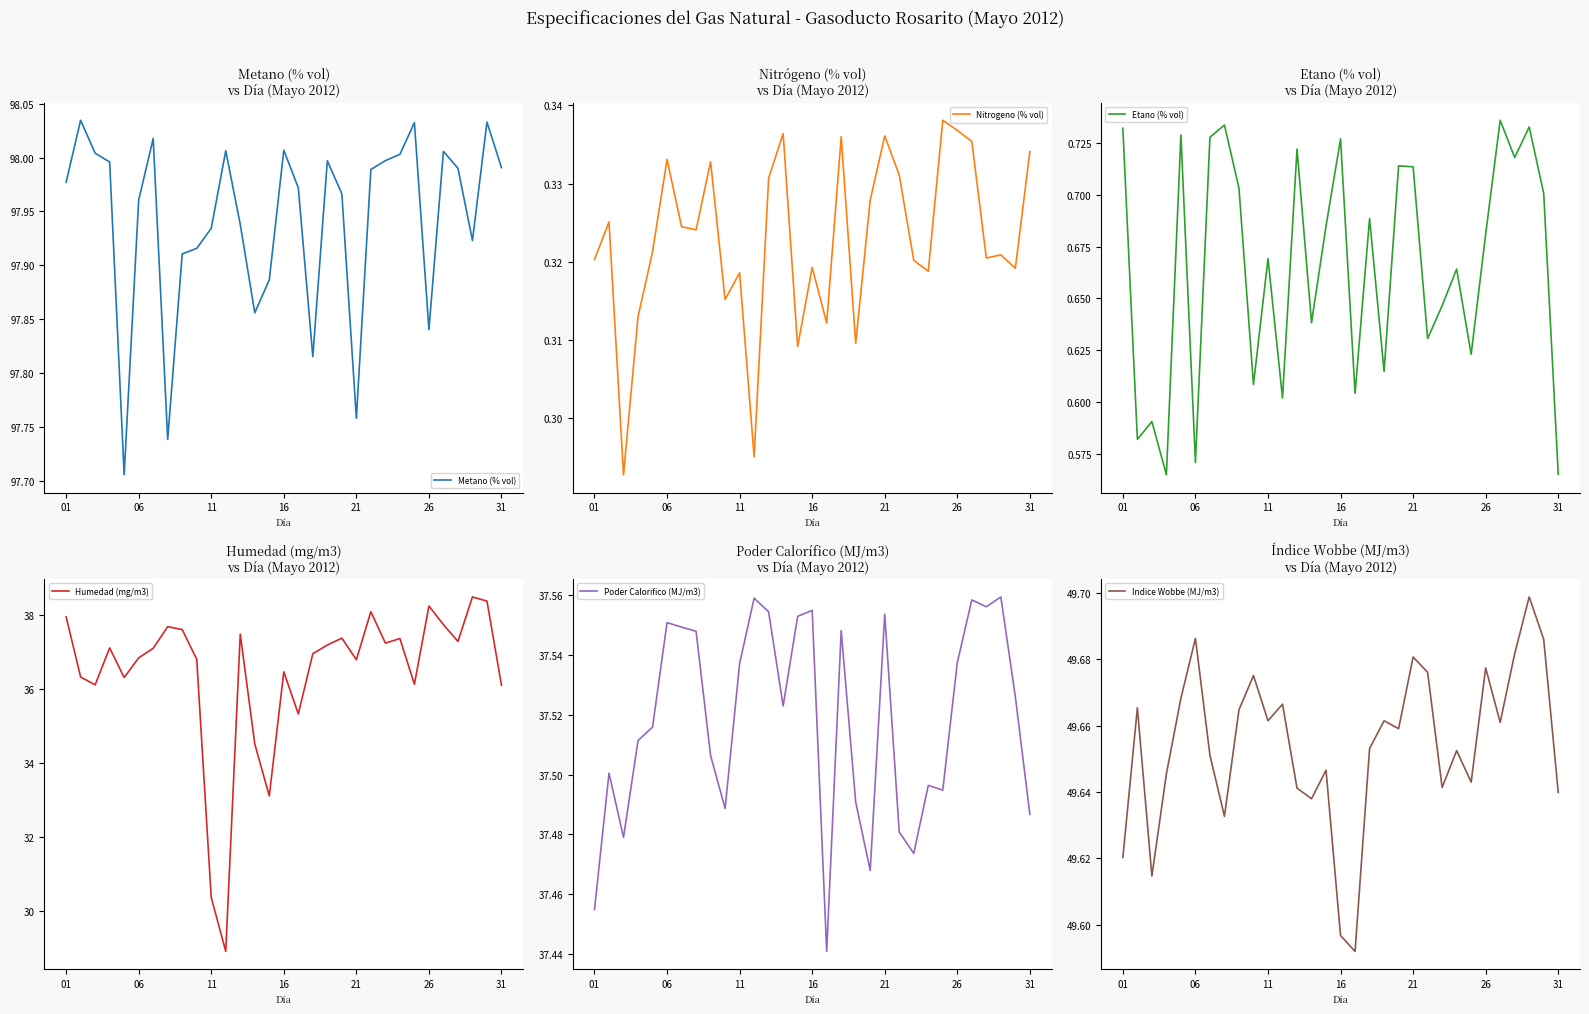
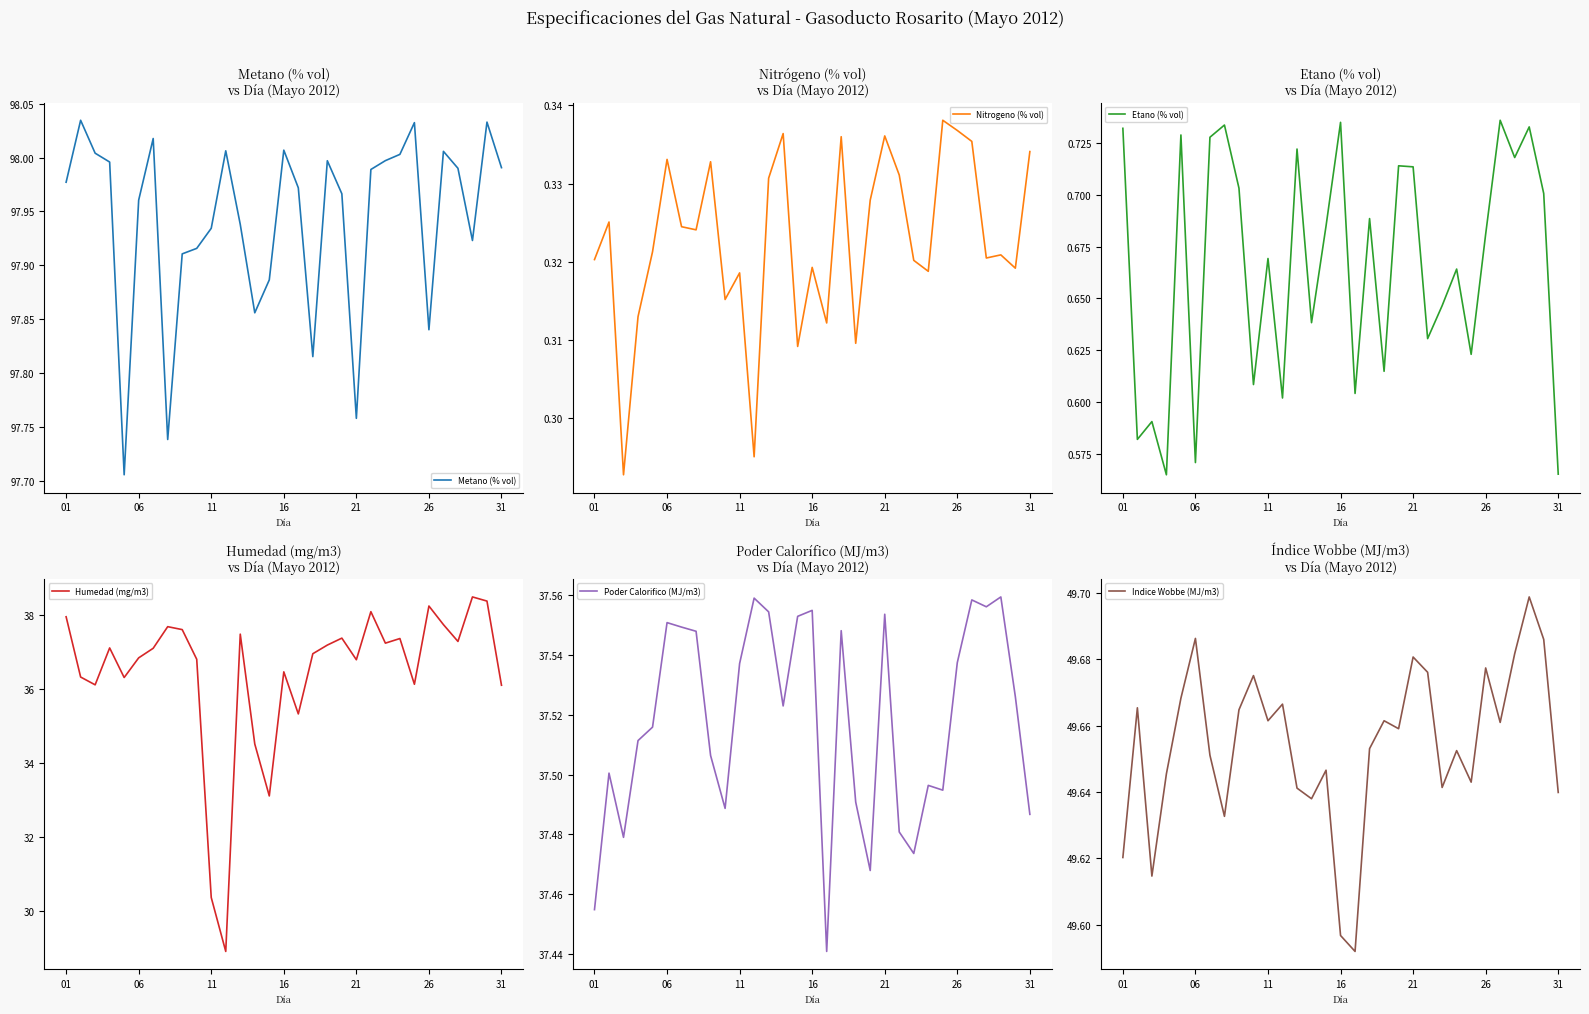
Etano (% vol) vs Día (Mayo 2012), 16: 0.727 -> 0.735
